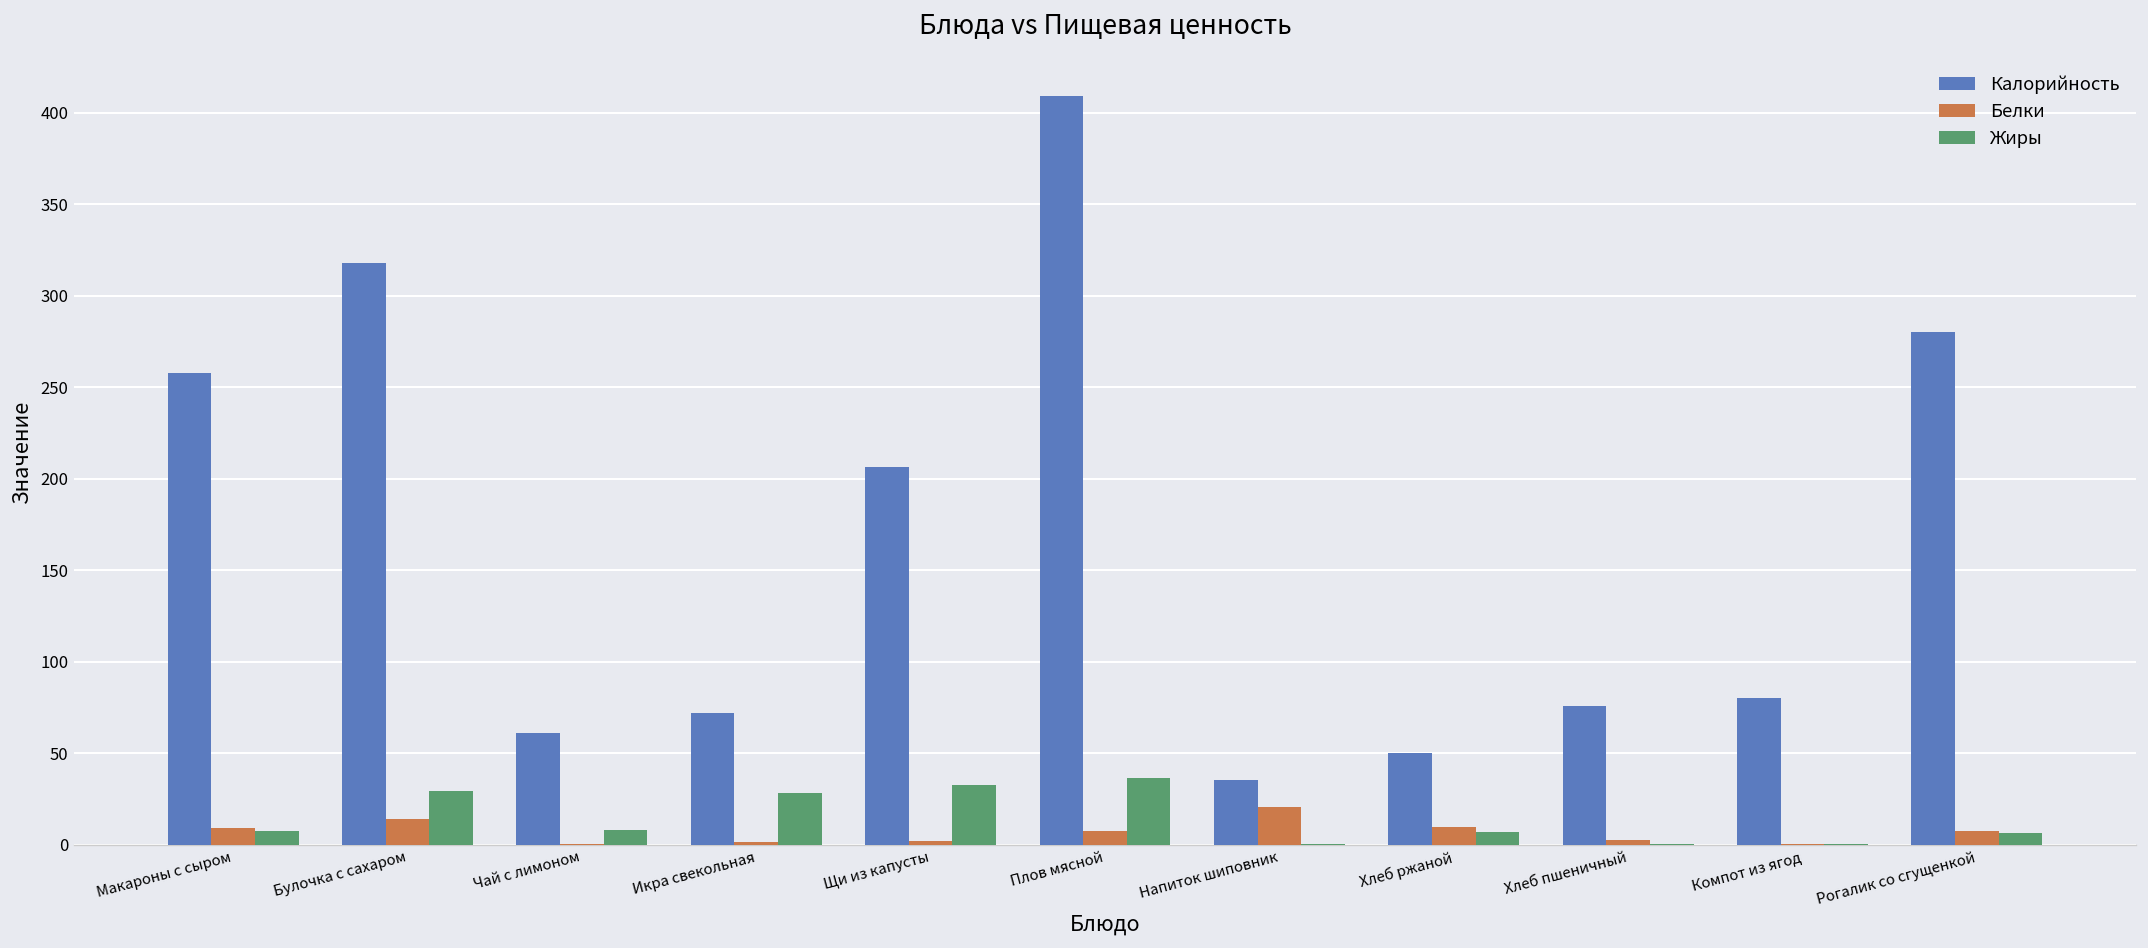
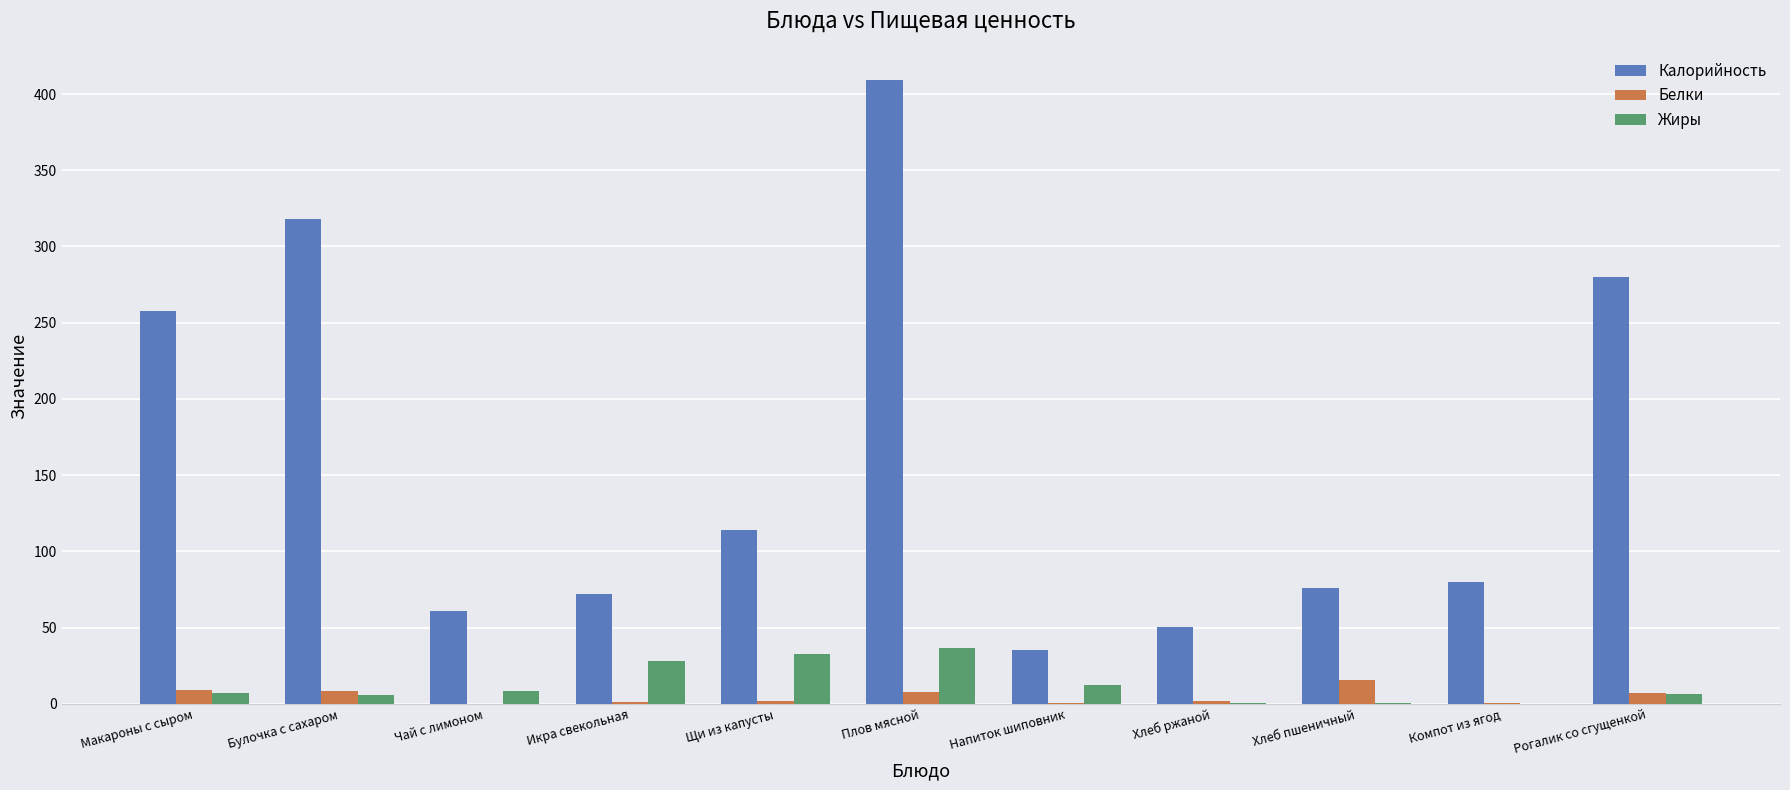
Белки, Булочка с сахаром: 14 -> 8
Жиры, Булочка с сахаром: 29 -> 6
Калорийность, Щи из капусты: 207 -> 114
Белки, Напиток шиповник: 20 -> 1
Жиры, Напиток шиповник: 0 -> 13
Белки, Хлеб ржаной: 10 -> 2
Жиры, Хлеб ржаной: 7 -> 0
Белки, Хлеб пшеничный: 2 -> 16
